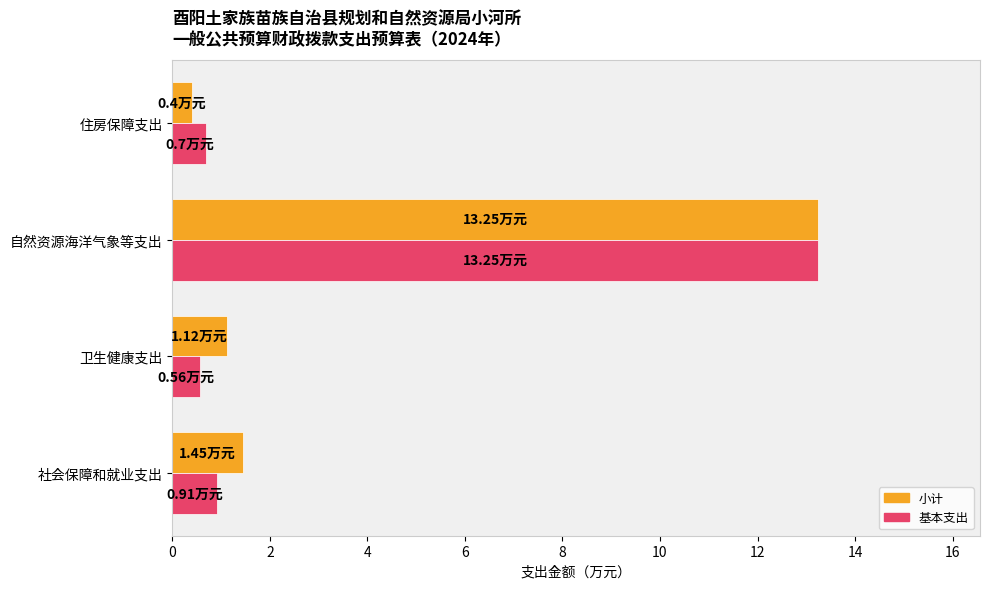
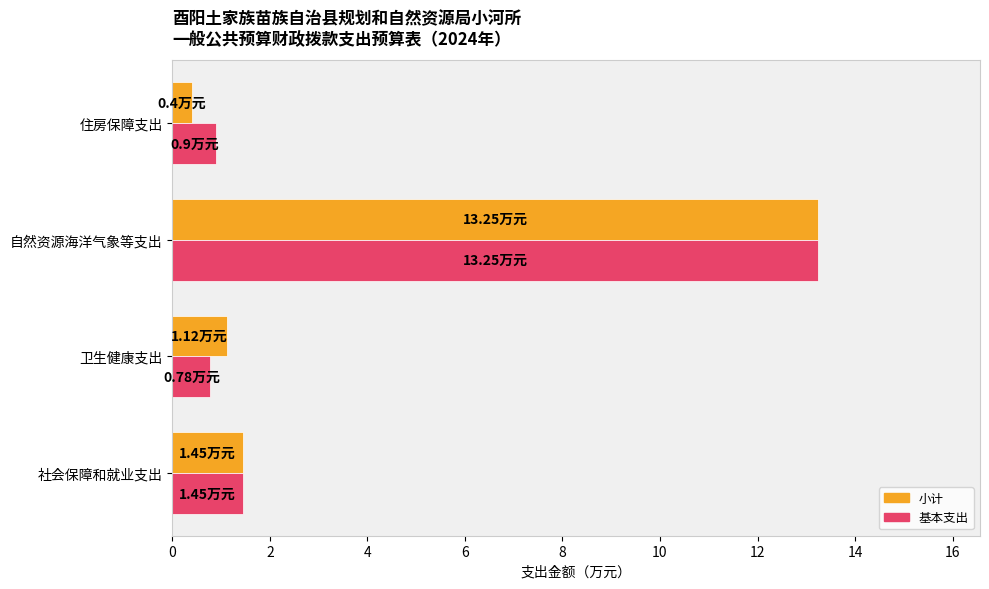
基本支出, 住房保障支出: 0.7 -> 0.9
基本支出, 卫生健康支出: 0.56 -> 0.78
基本支出, 社会保障和就业支出: 0.91 -> 1.45
